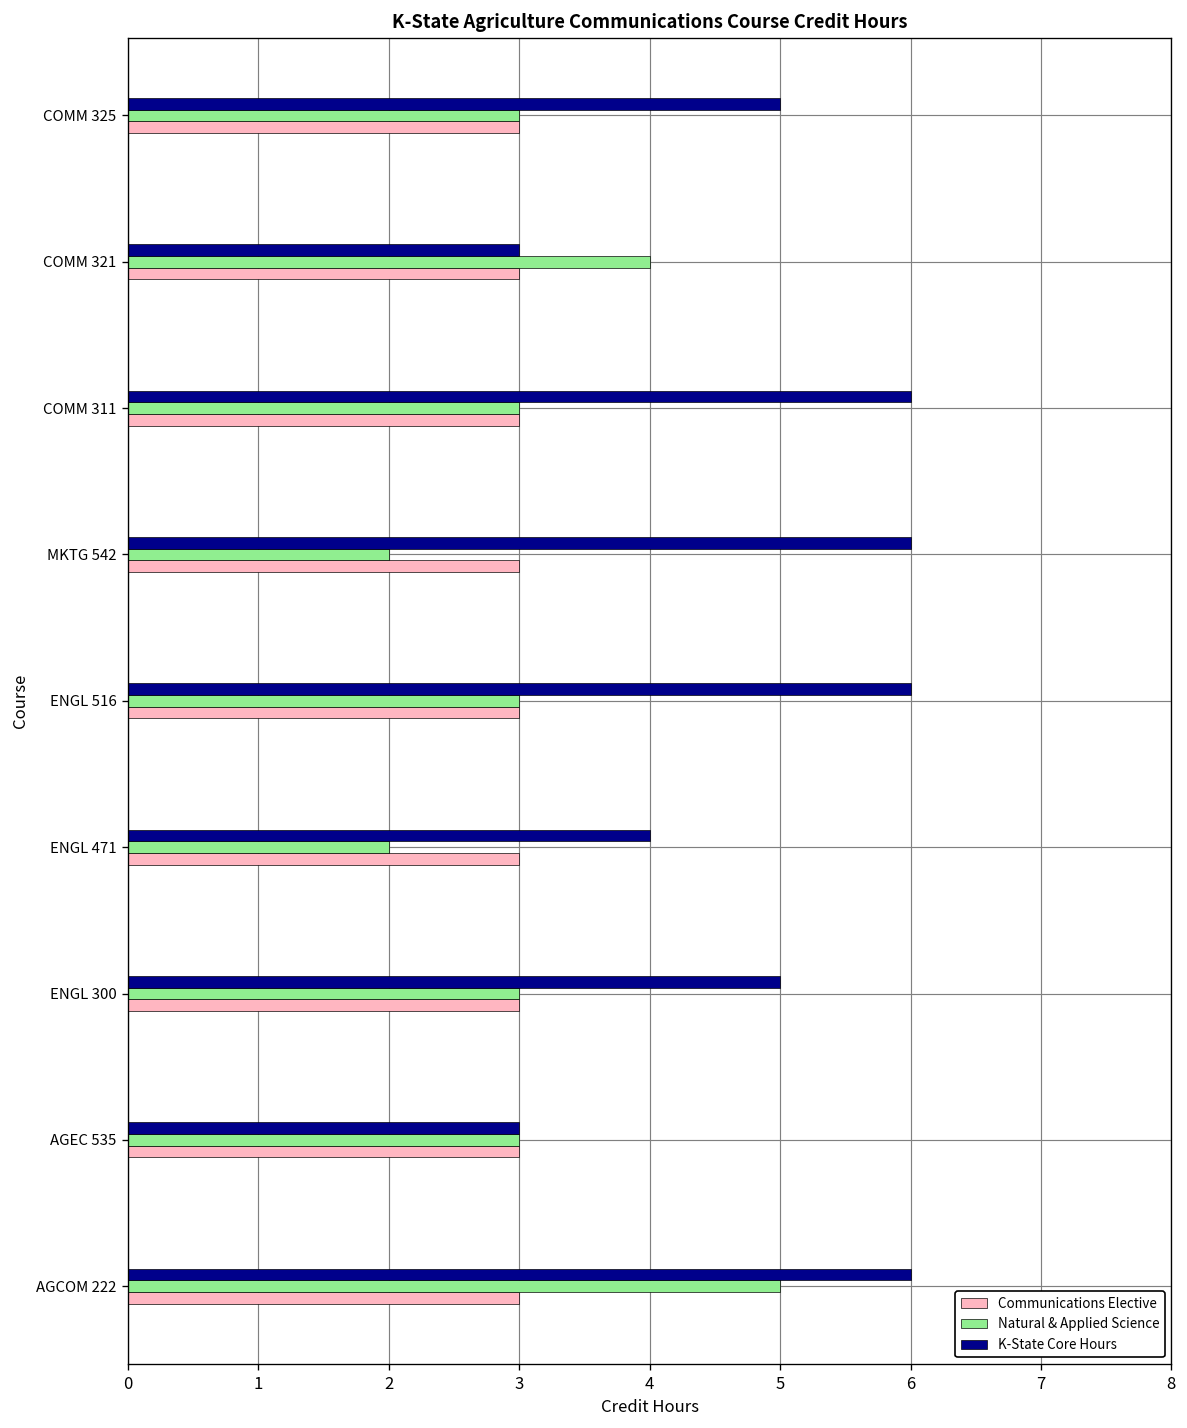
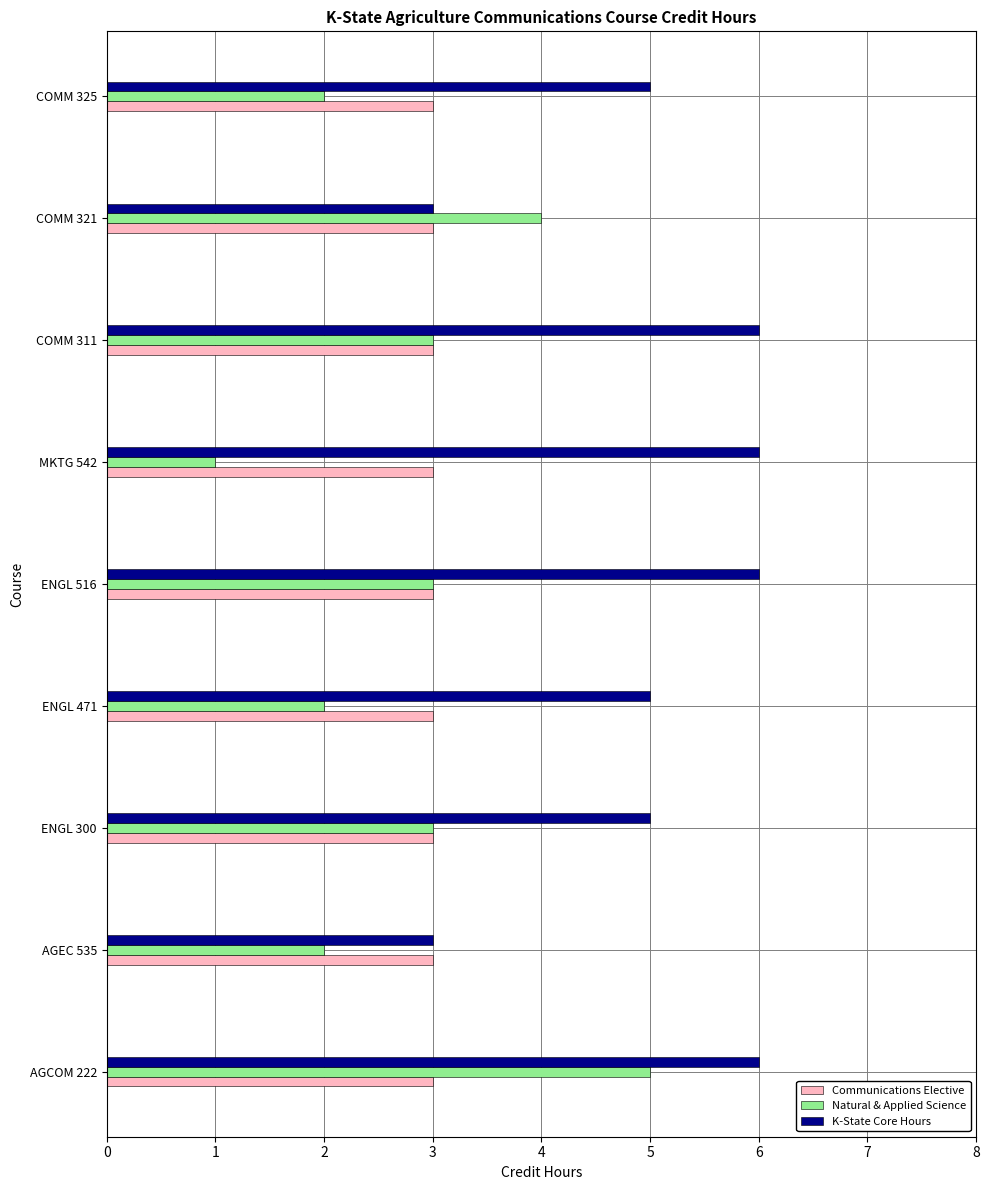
Natural & Applied Science, COMM 325: 3 -> 2
Natural & Applied Science, MKTG 542: 2 -> 1
K-State Core Hours, ENGL 471: 4 -> 5
Natural & Applied Science, AGEC 535: 3 -> 2
